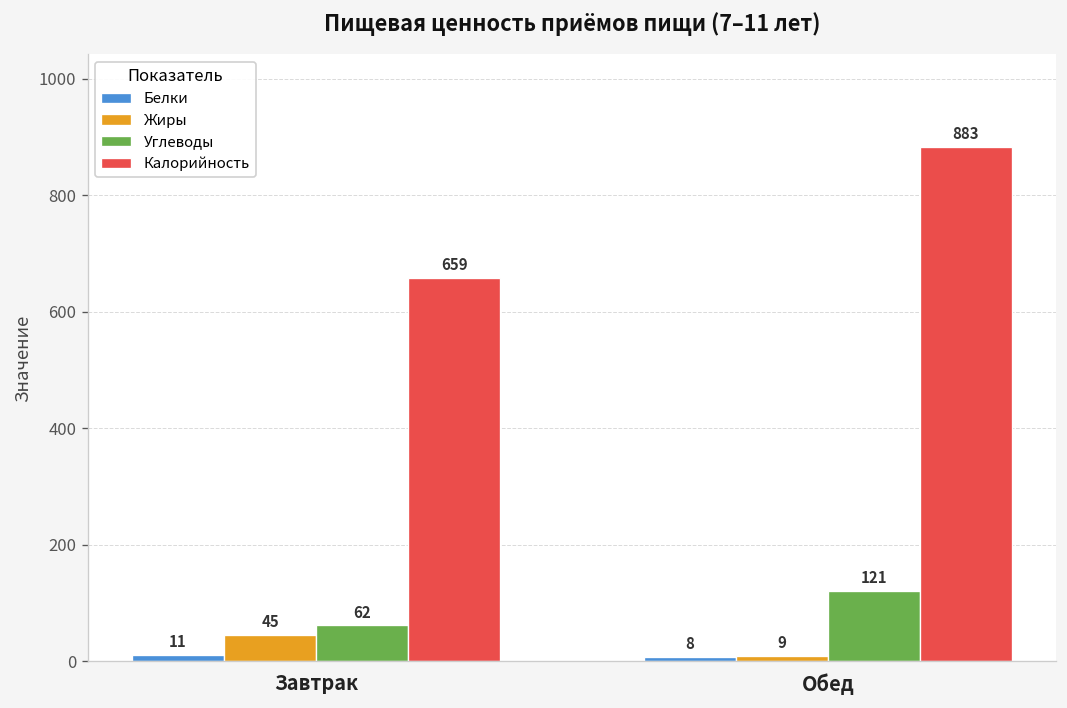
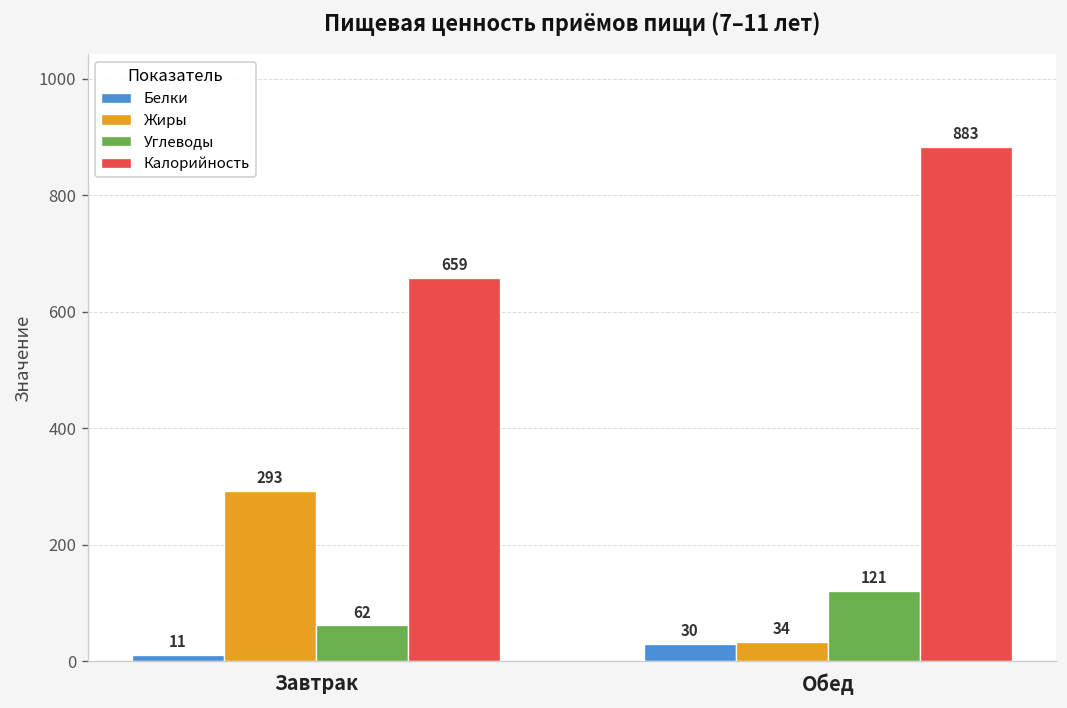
Жиры, Завтрак: 45 -> 293
Белки, Обед: 8 -> 30
Жиры, Обед: 9 -> 34
